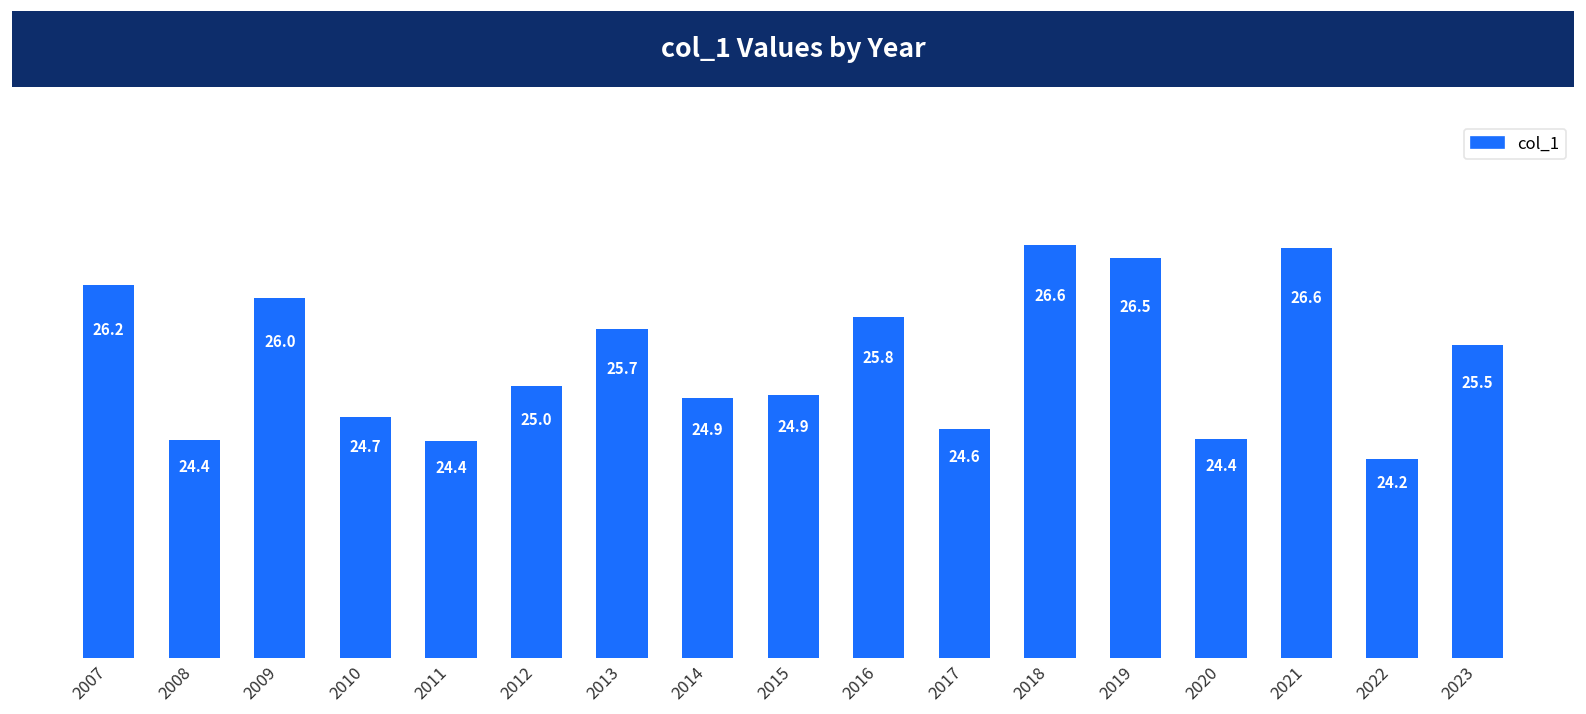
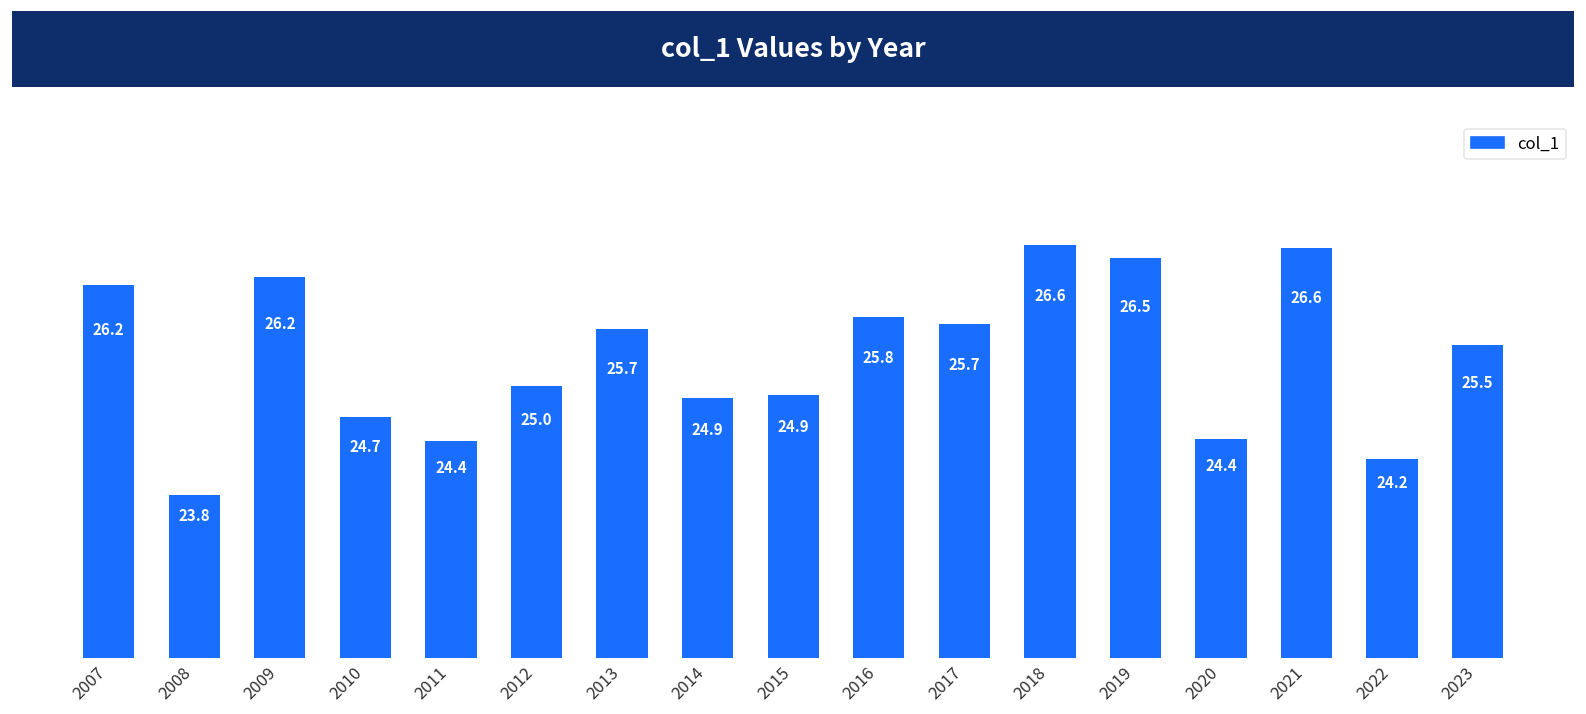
2008: 24.4 -> 23.8
2009: 26.0 -> 26.2
2017: 24.6 -> 25.7
